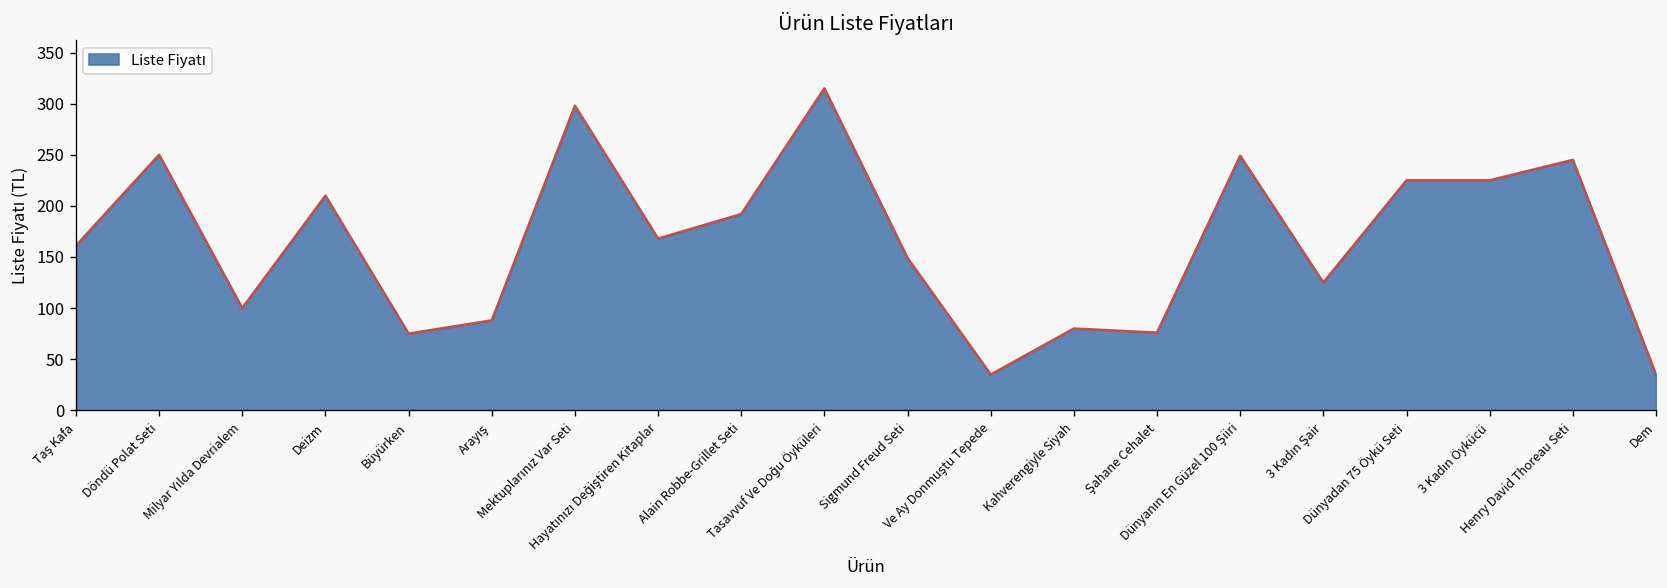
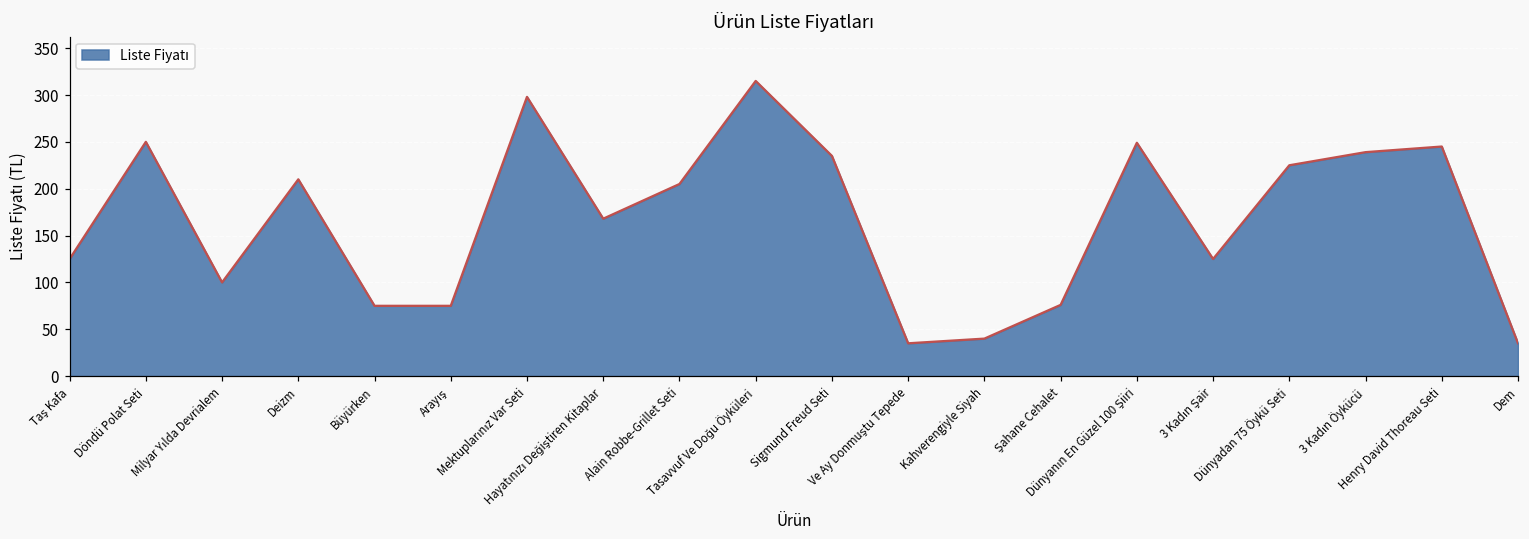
Taş Kafa: 160 -> 130
Arayış: 90 -> 80
Alain Robbe-Grillet Seti: 190 -> 210
Sigmund Freud Seti: 150 -> 240
Kahverengiyle Siyah: 80 -> 40
3 Kadın Öykücü: 230 -> 240
